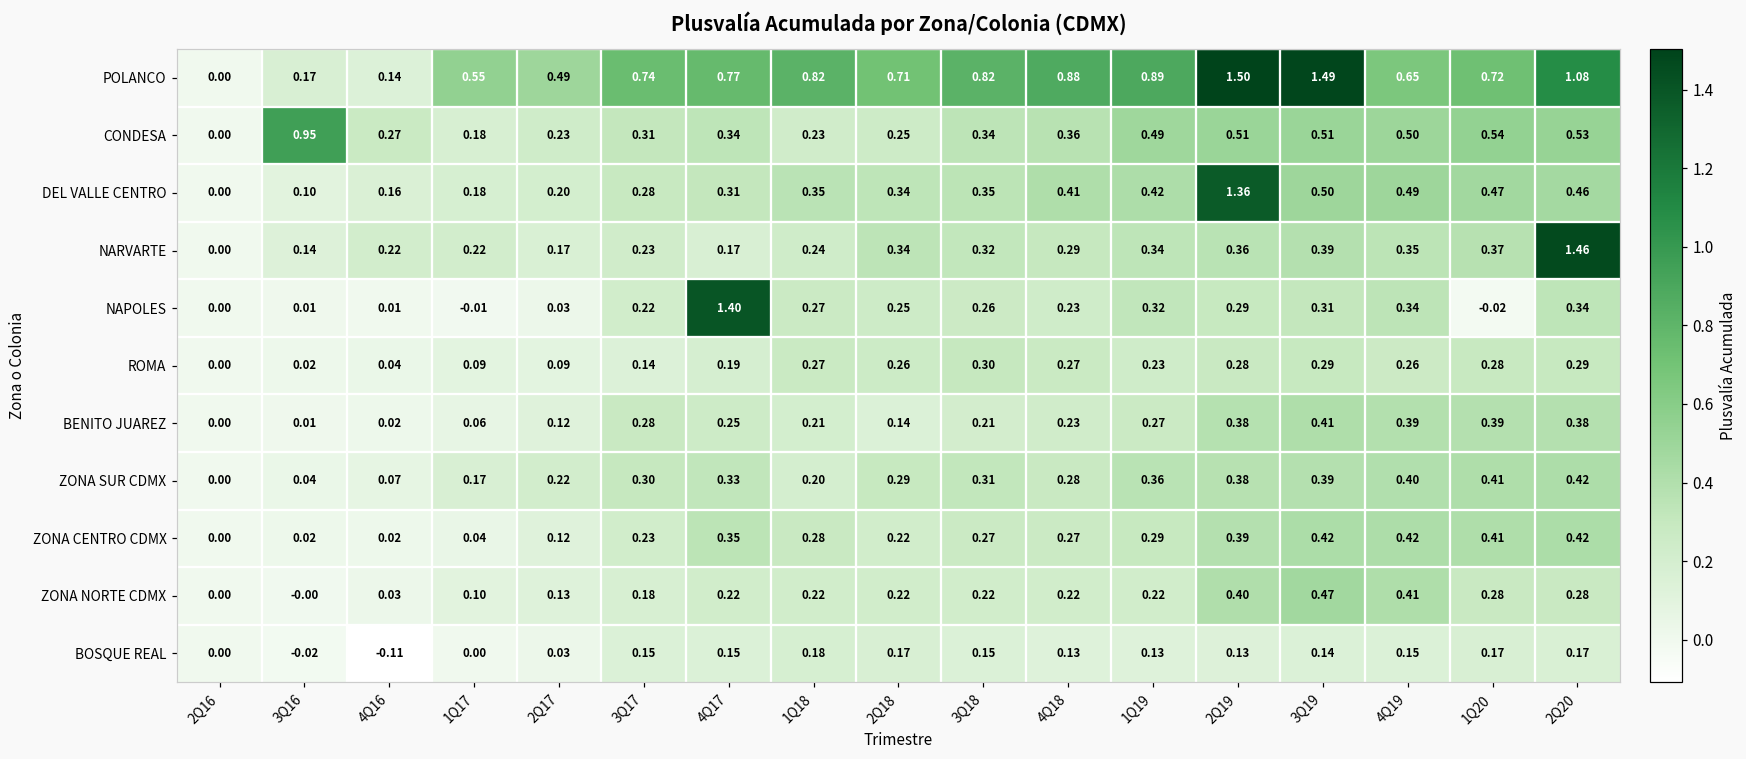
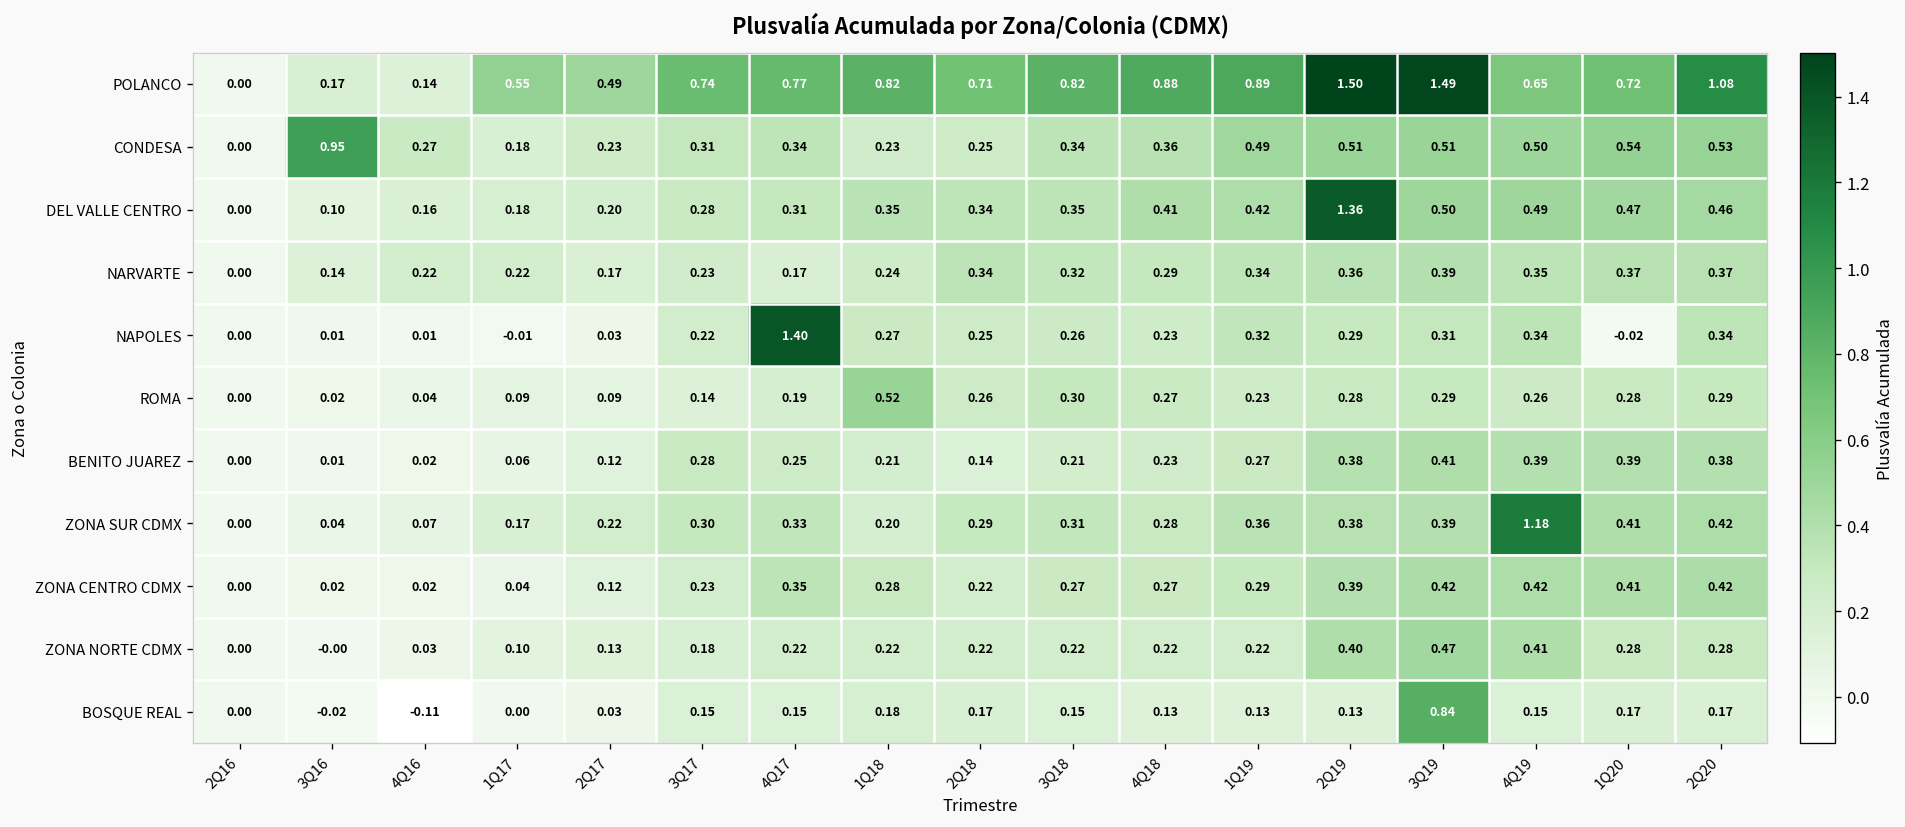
NARVARTE, 2Q20: 1.46 -> 0.37
ROMA, 1Q18: 0.27 -> 0.52
ZONA SUR CDMX, 4Q19: 0.40 -> 1.18
BOSQUE REAL, 3Q19: 0.14 -> 0.84
